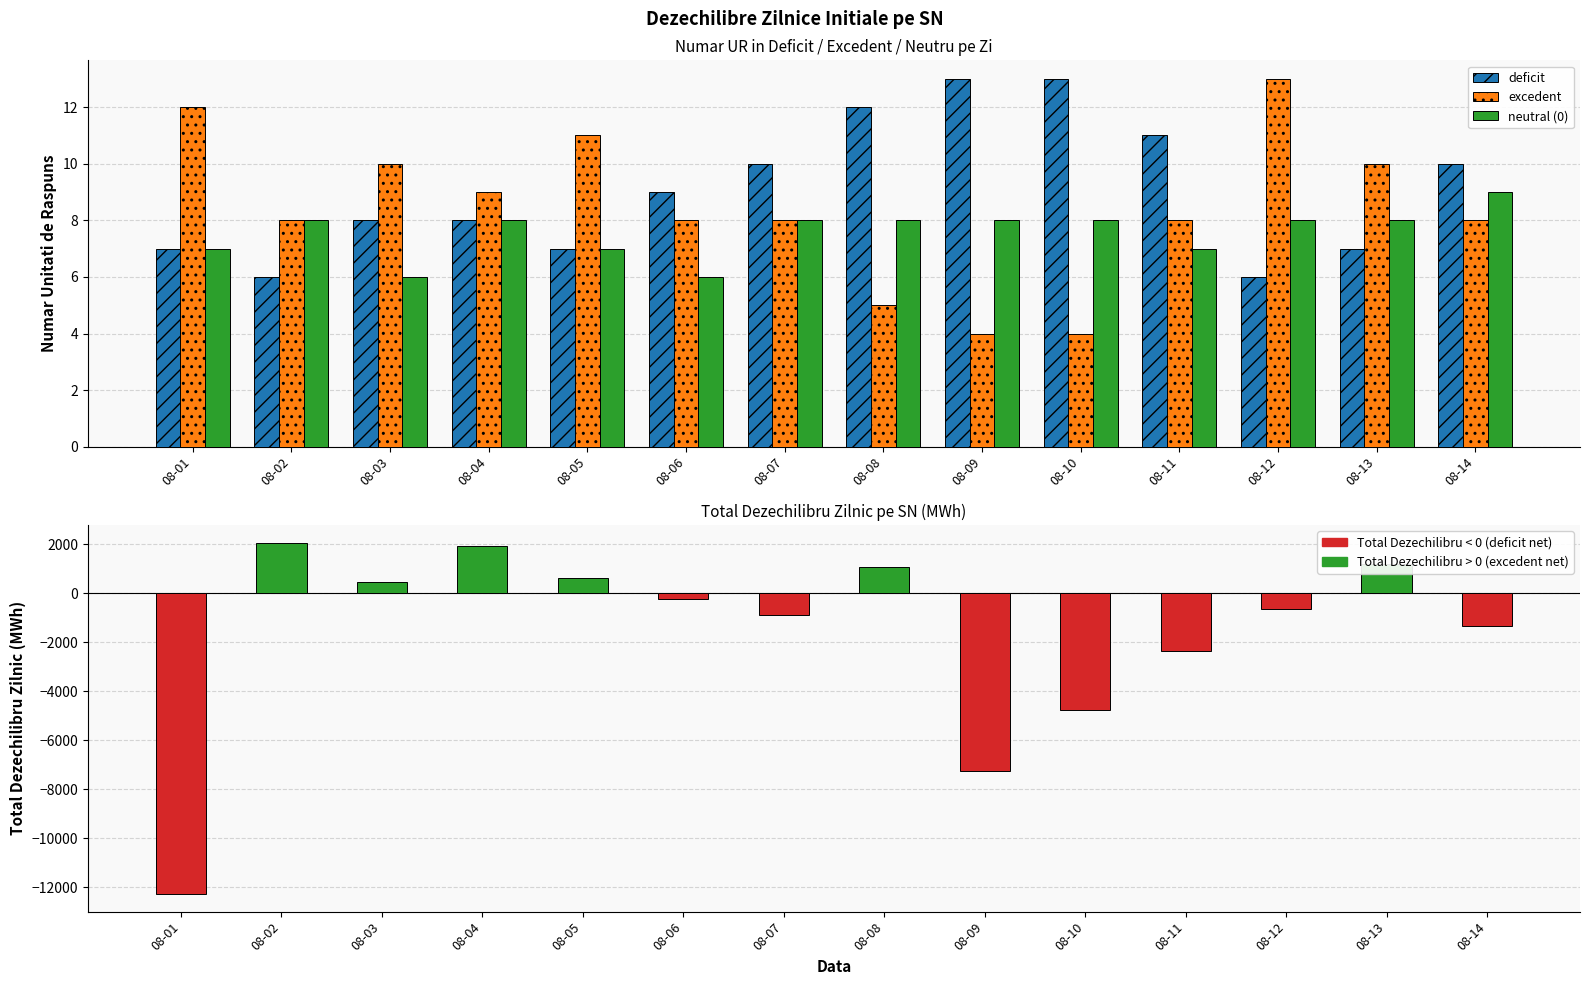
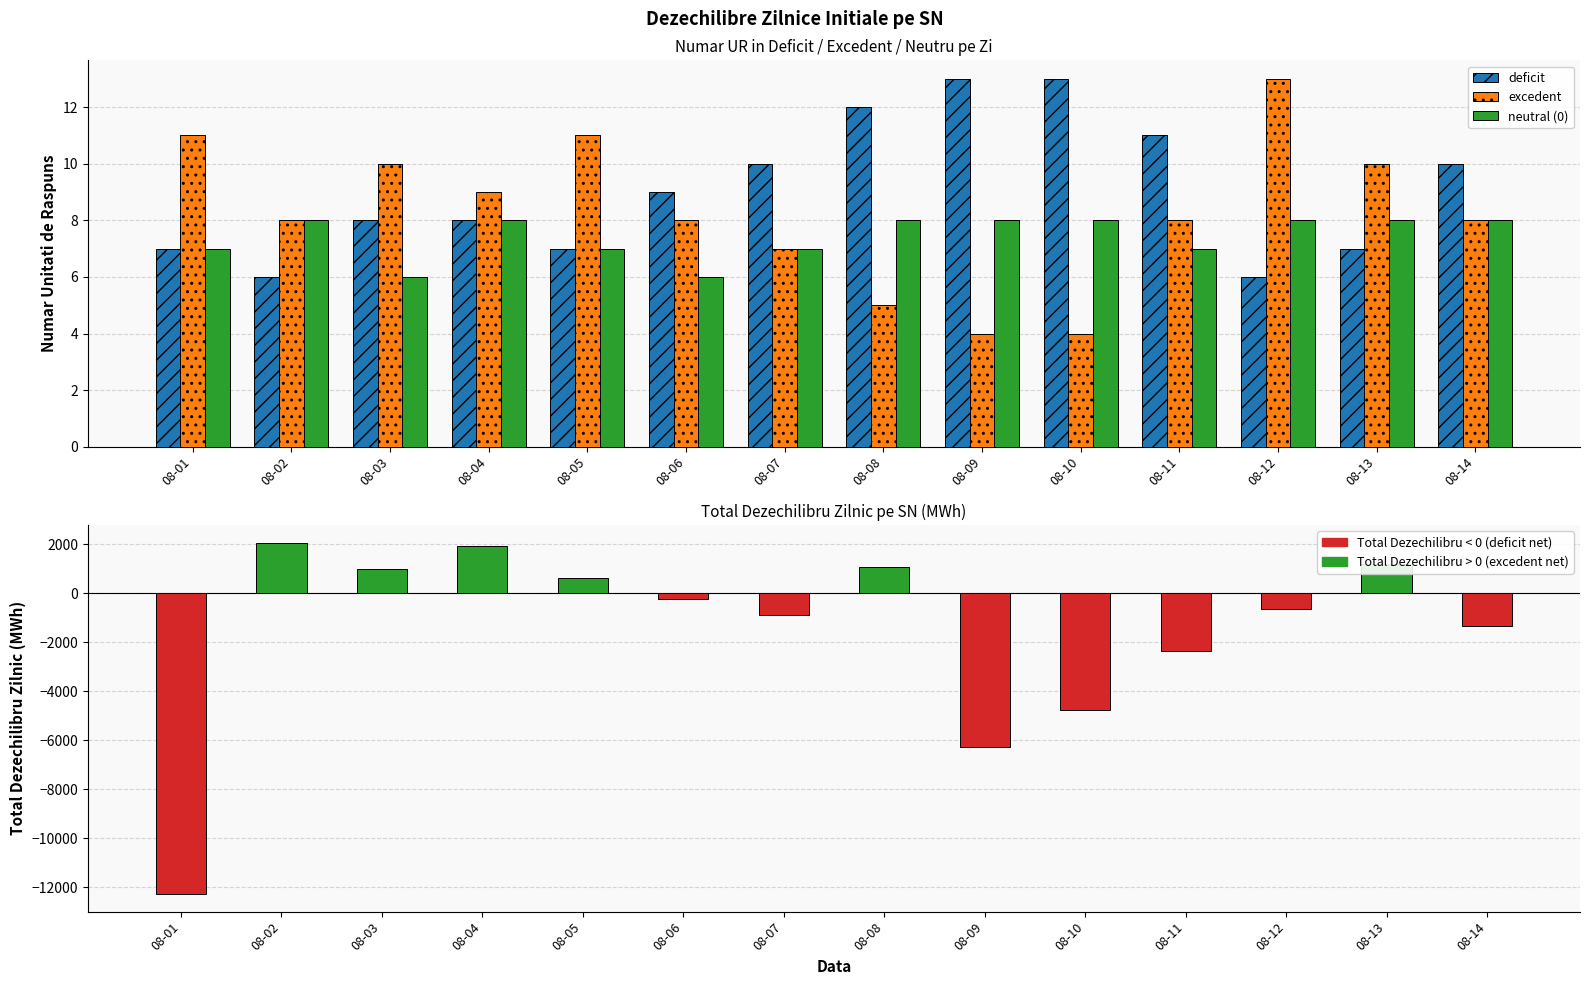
Numar UR in Deficit / Excedent / Neutru pe Zi, excedent, 08-01: 12 -> 11
Numar UR in Deficit / Excedent / Neutru pe Zi, excedent, 08-07: 8 -> 7
Numar UR in Deficit / Excedent / Neutru pe Zi, neutral (0), 08-07: 8 -> 7
Numar UR in Deficit / Excedent / Neutru pe Zi, neutral (0), 08-14: 9 -> 8
Total Dezechilibru Zilnic pe SN (MWh), 08-03: 400 -> 1000
Total Dezechilibru Zilnic pe SN (MWh), 08-09: -7200 -> -6300
